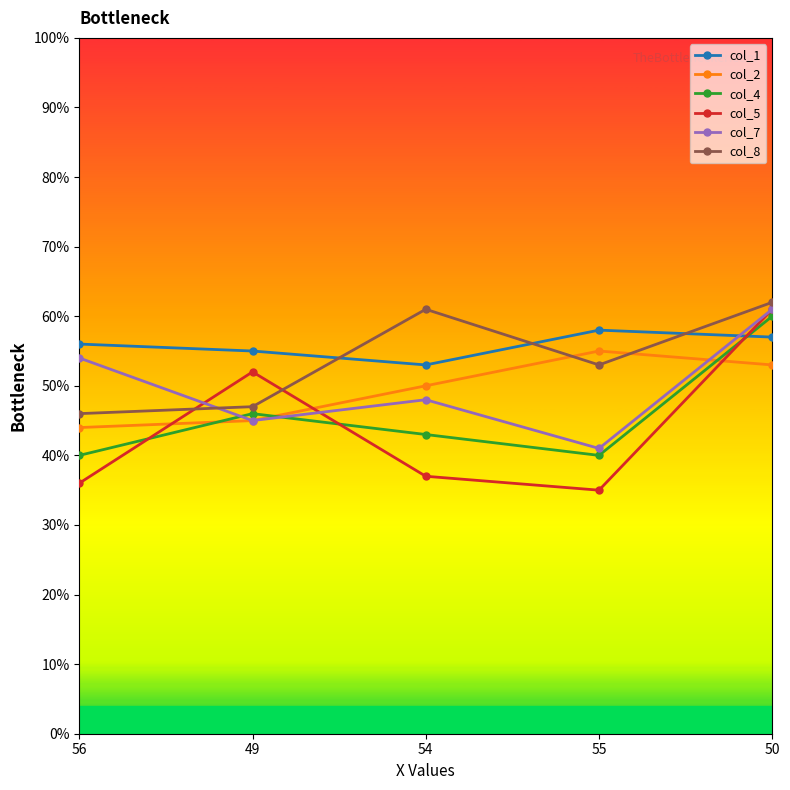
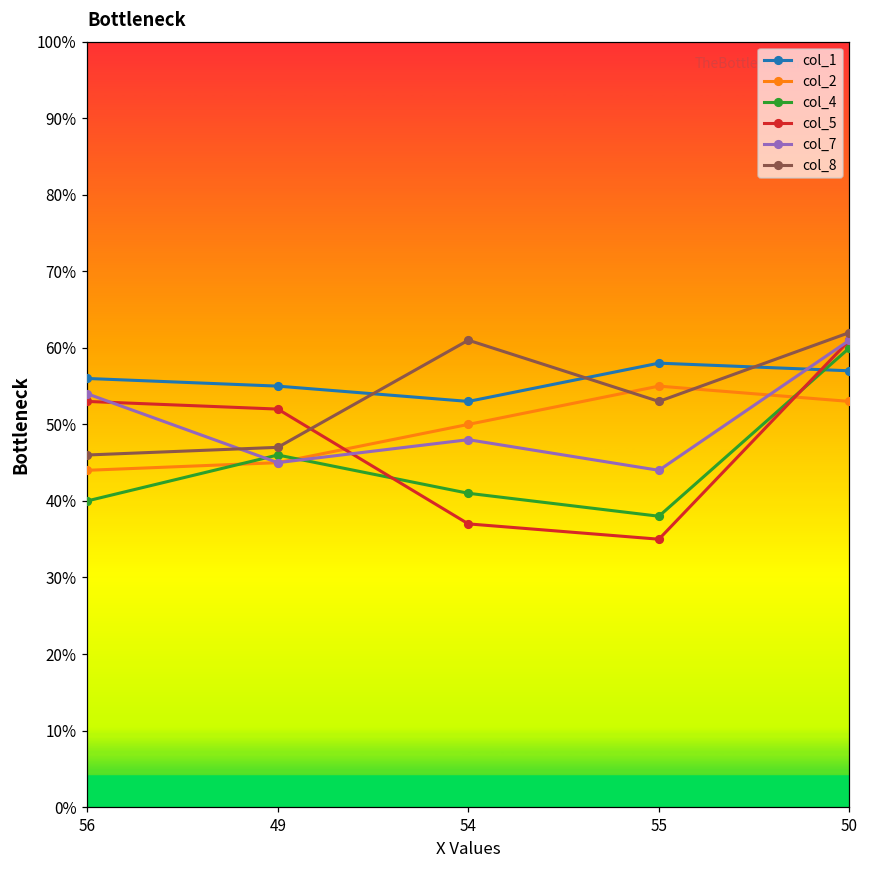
col_5, 56: 36% -> 53%
col_4, 54: 43% -> 41%
col_4, 55: 40% -> 38%
col_7, 55: 41% -> 44%
